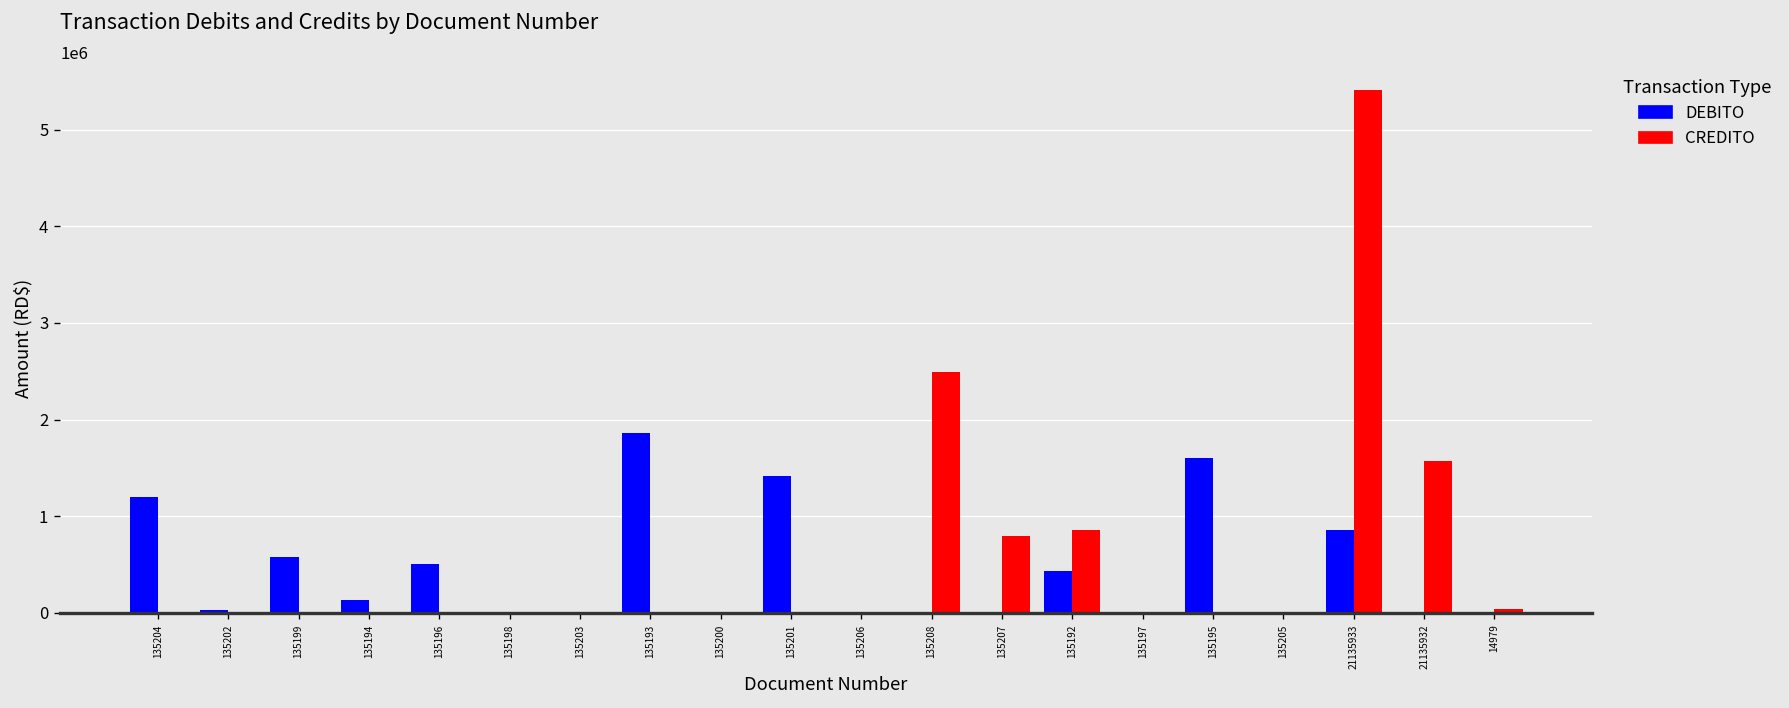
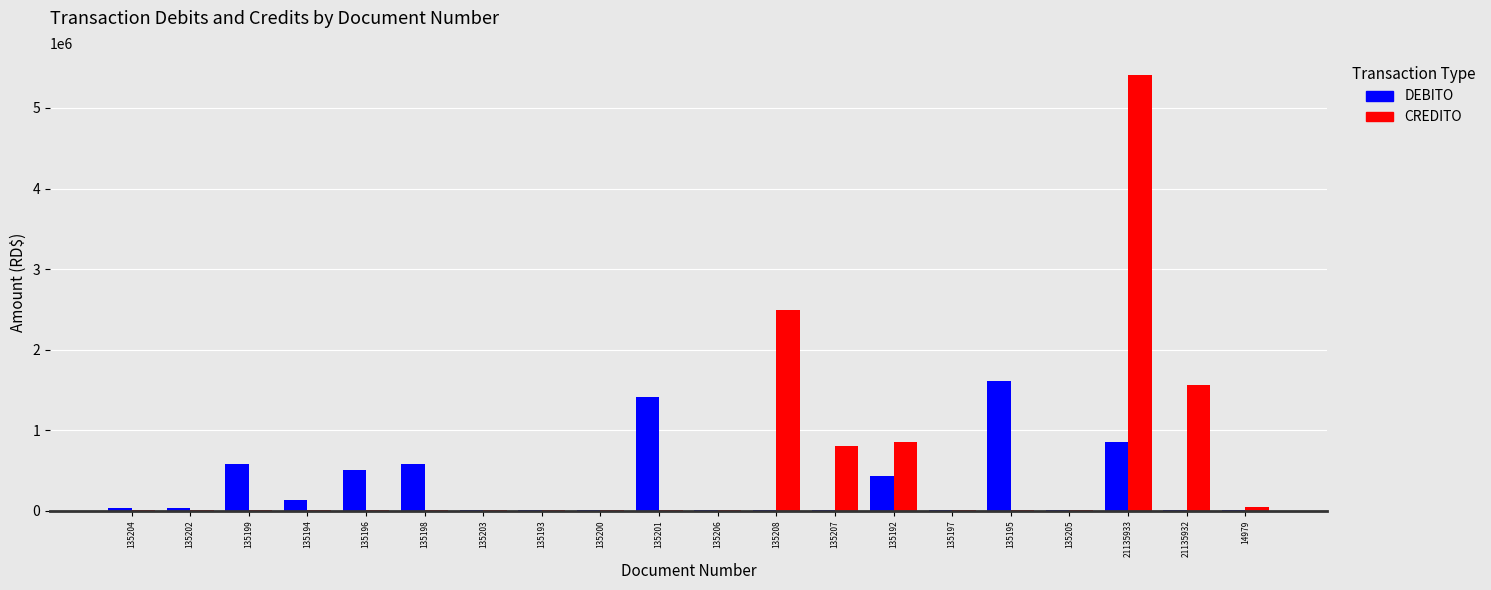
DEBITO, 135204: 1200000 -> 0
DEBITO, 135198: 0 -> 600000
DEBITO, 135193: 1900000 -> 0
